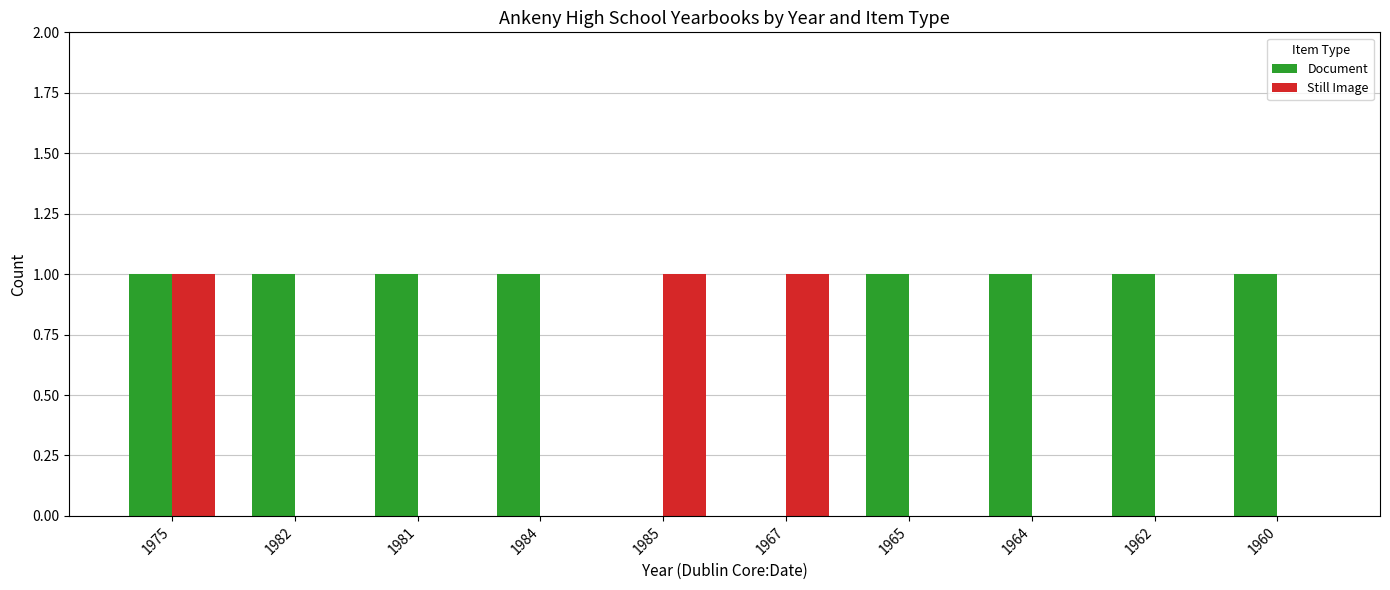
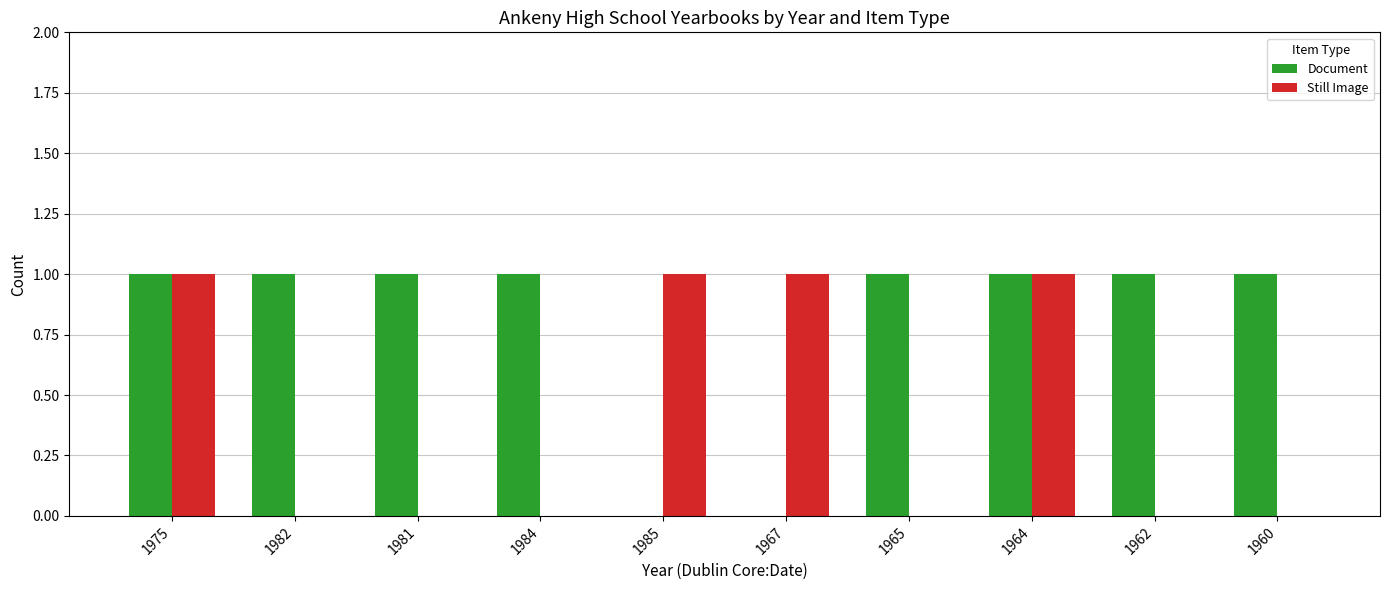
Still Image, 1964: 0 -> 1
